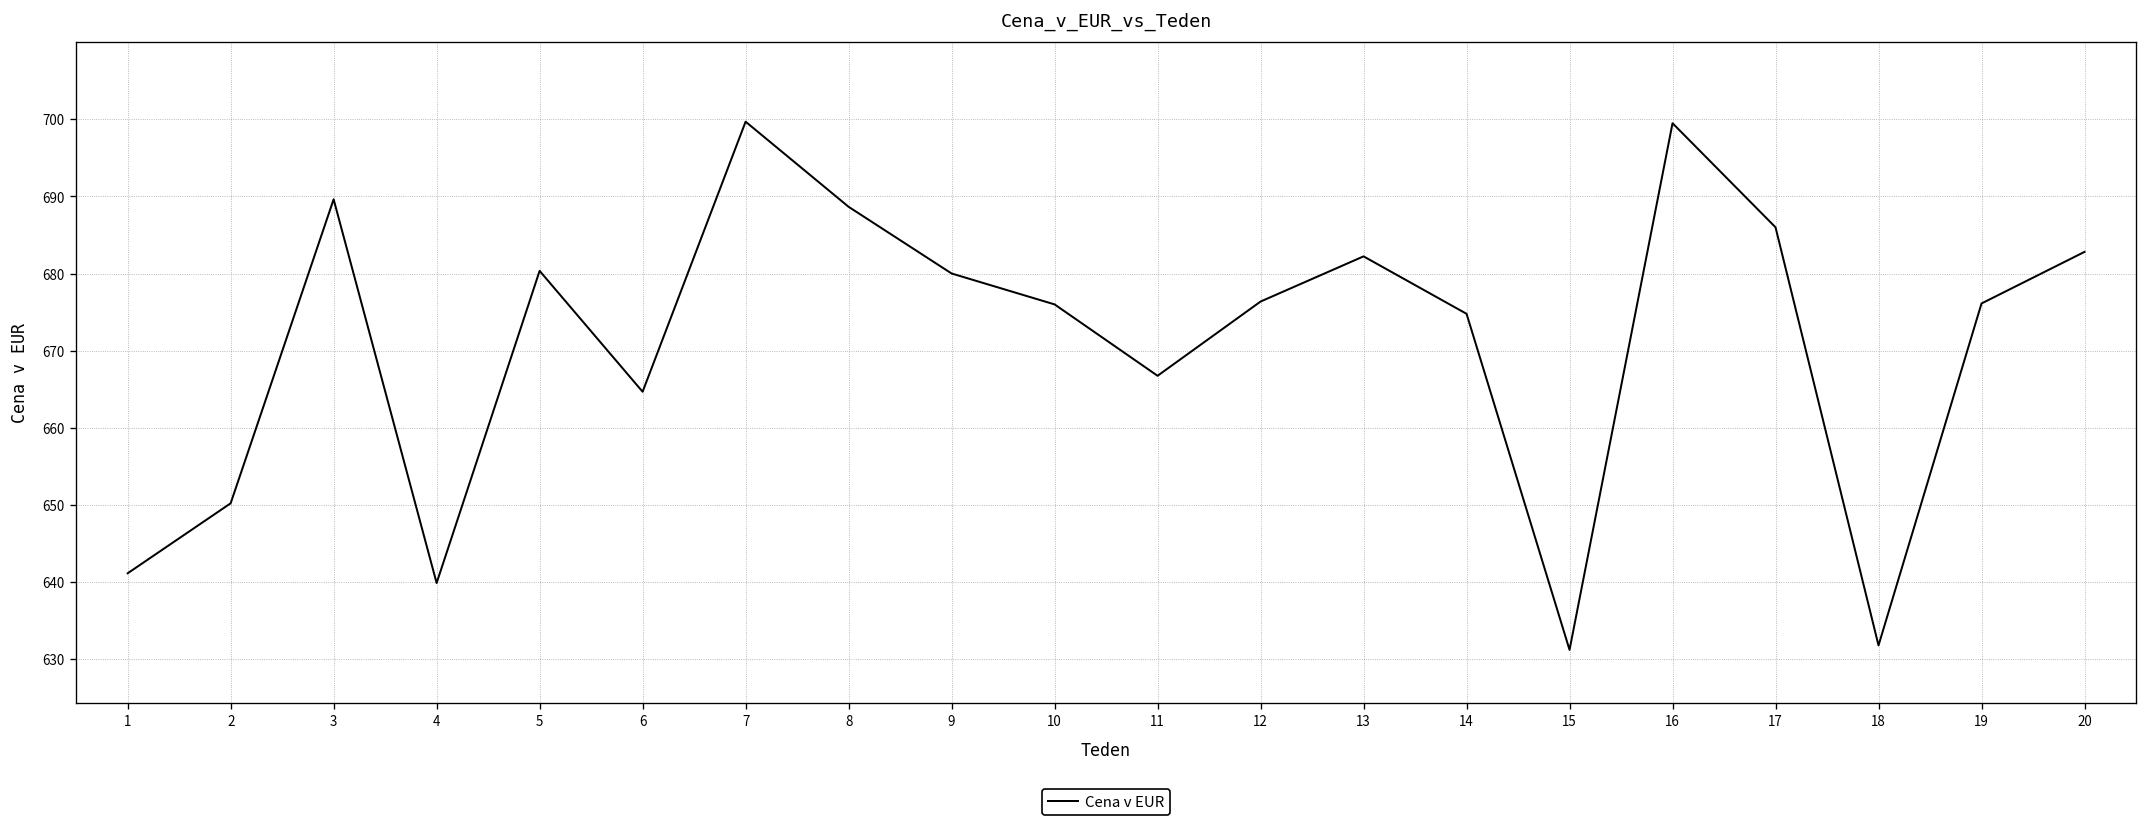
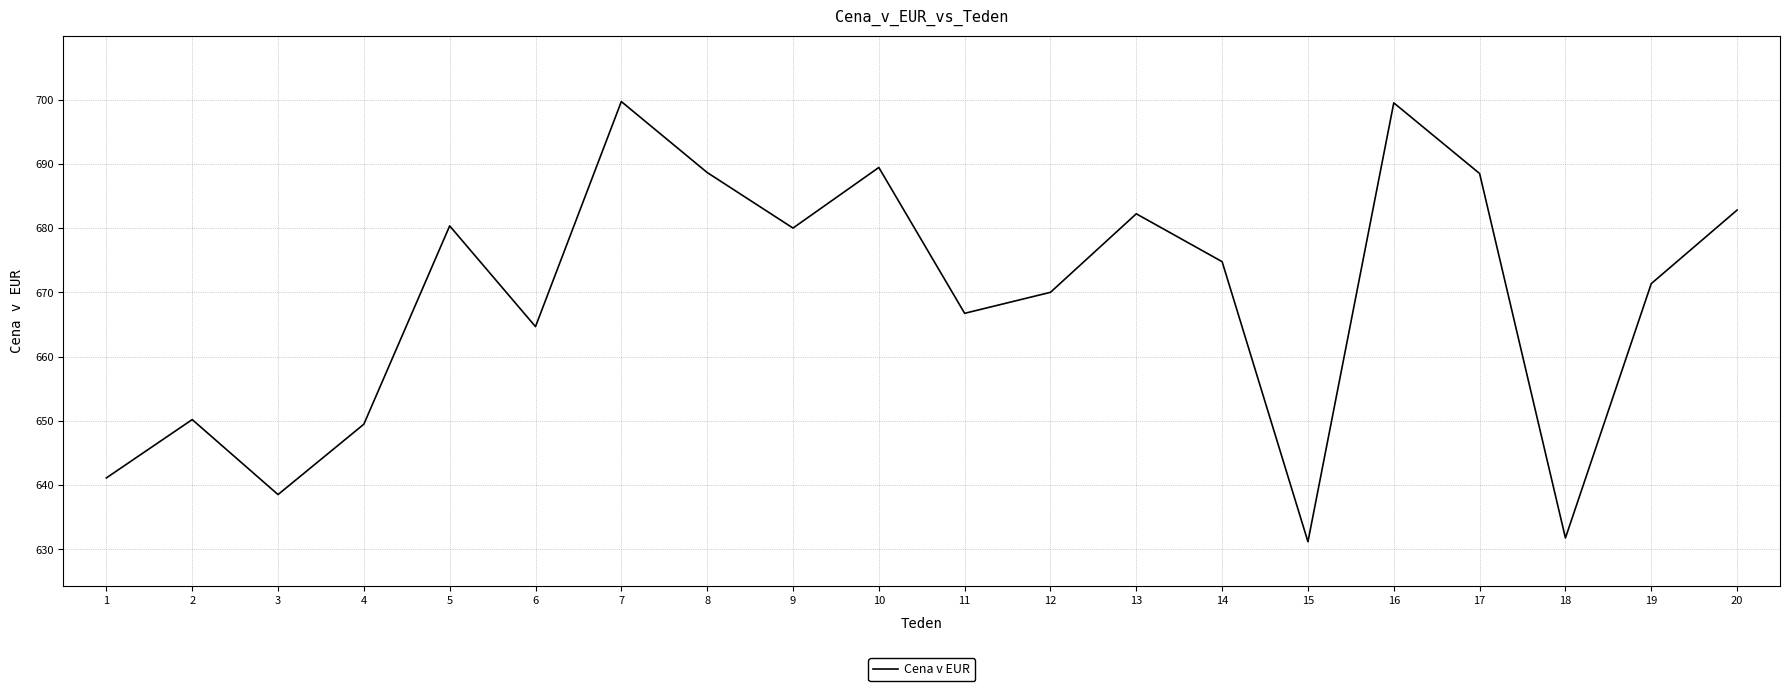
3: 690 -> 639
4: 640 -> 649
10: 676 -> 689
12: 676 -> 670
17: 686 -> 689
19: 676 -> 671
